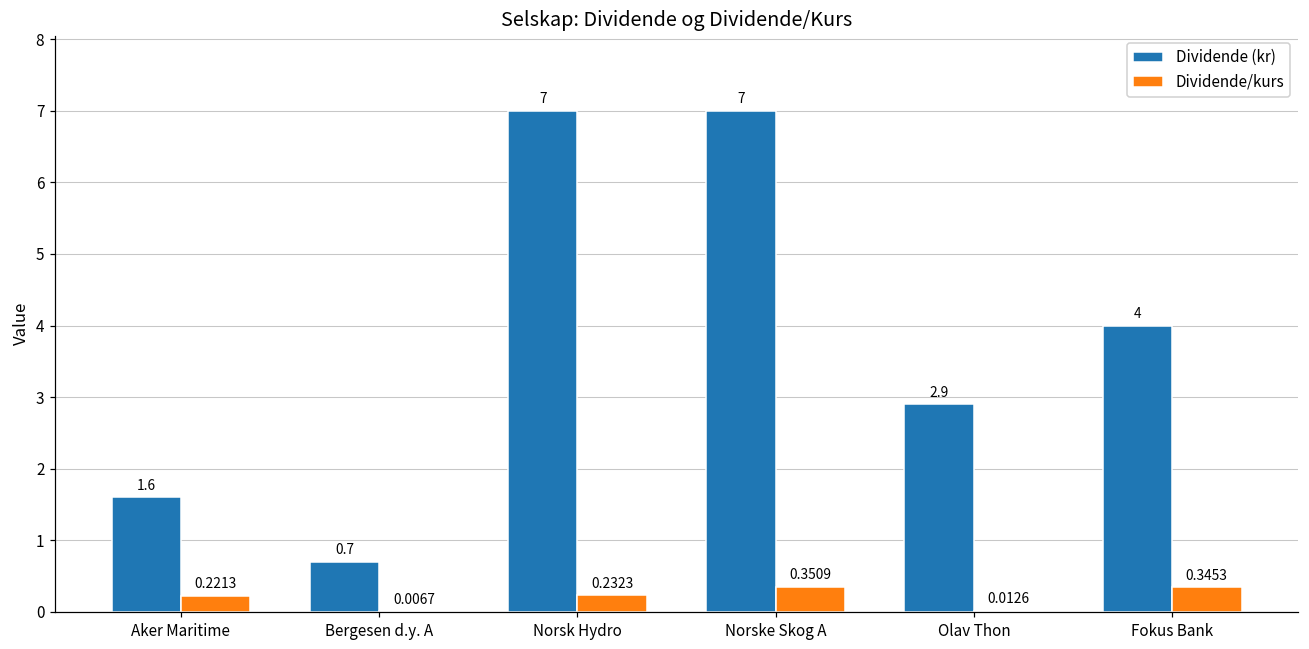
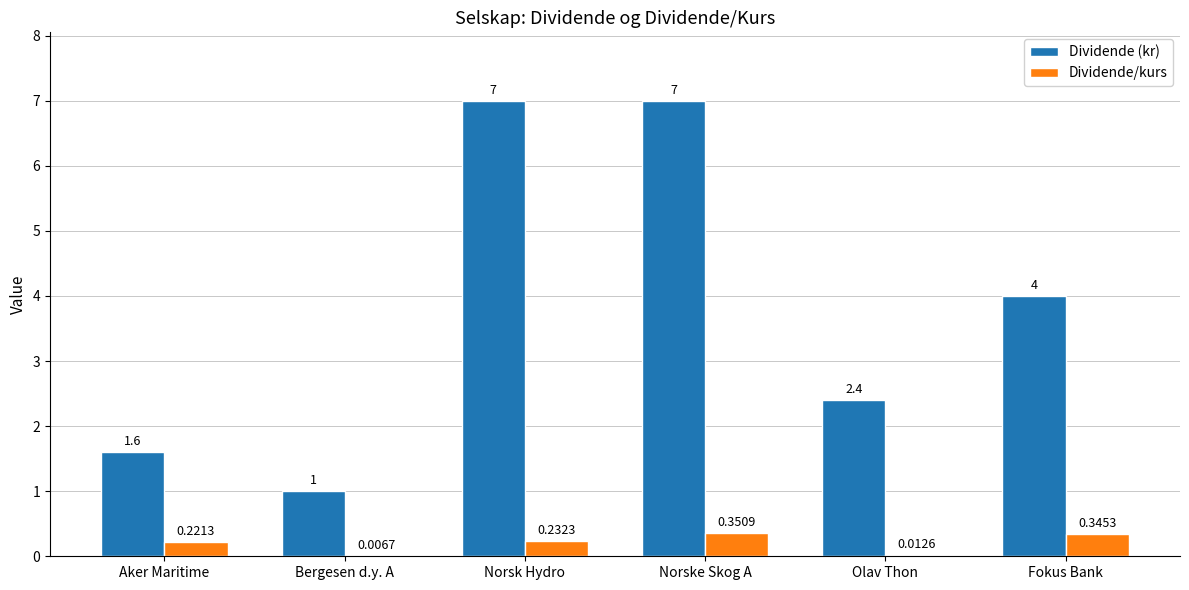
Dividende (kr), Bergesen d.y. A: 0.7 -> 1
Dividende (kr), Olav Thon: 2.9 -> 2.4
